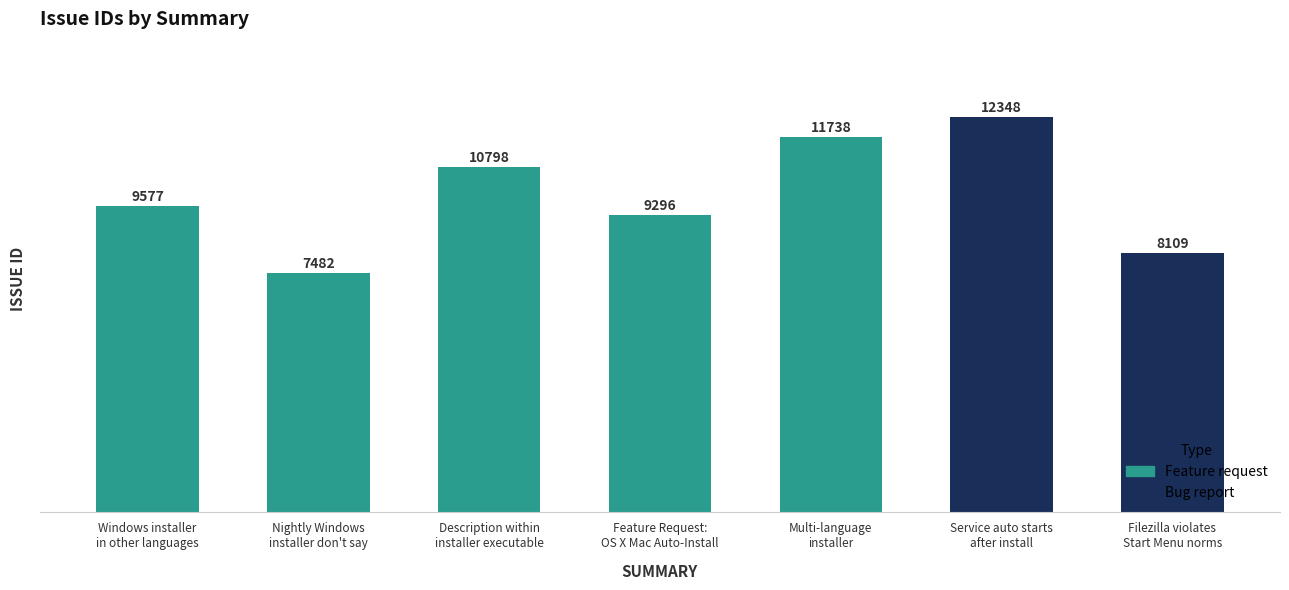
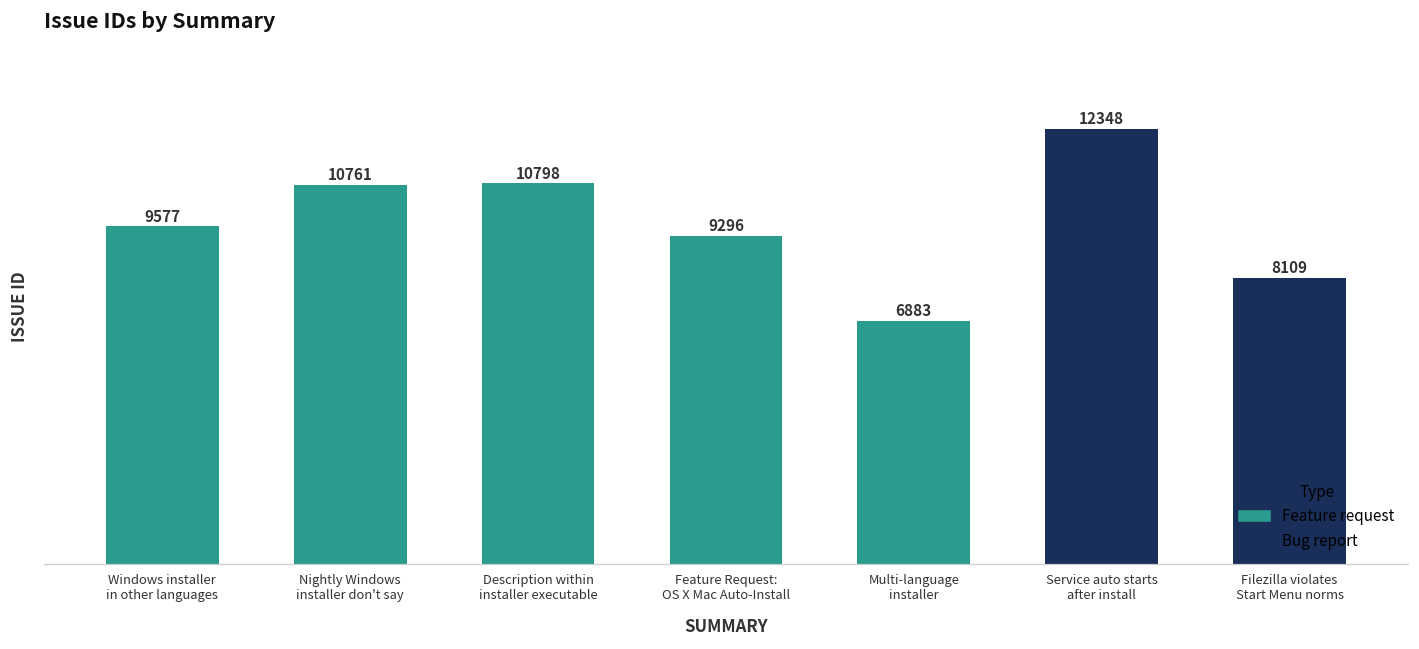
Nightly Windows installer don't say: 7482 -> 10761
Multi-language installer: 11738 -> 6883
